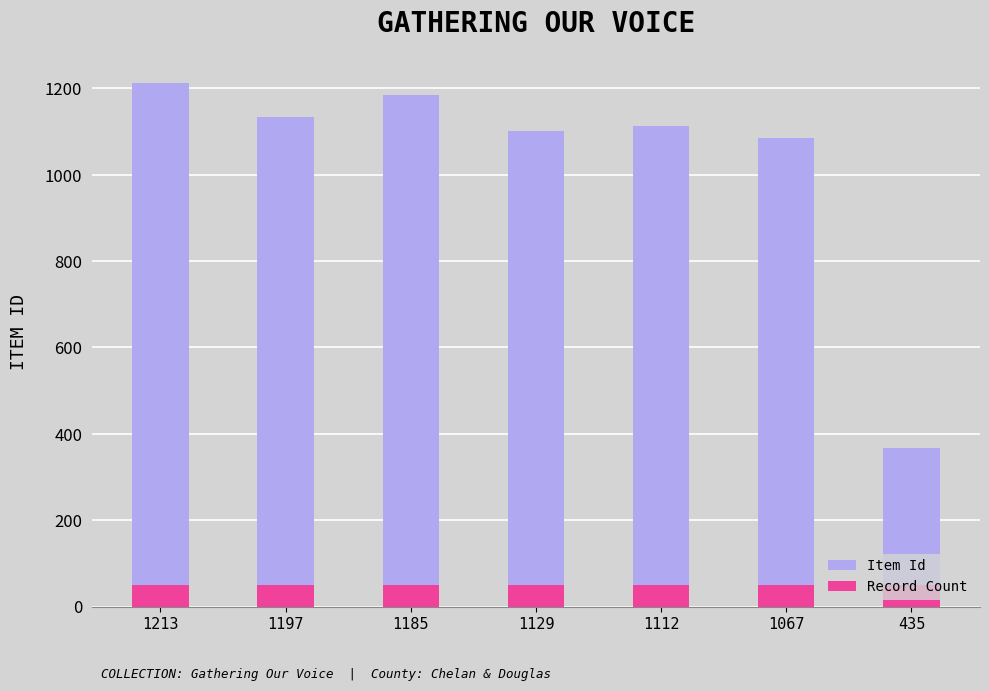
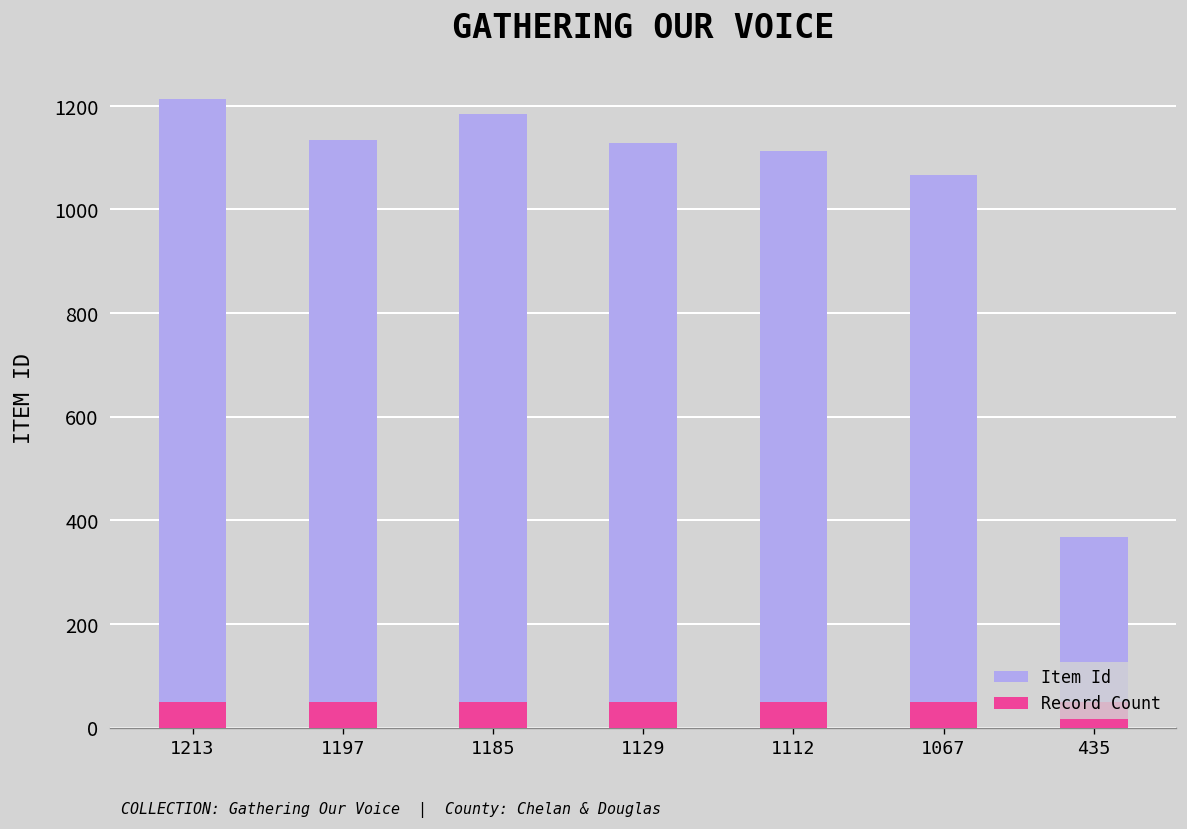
Item Id, 1129: 1100 -> 1130
Item Id, 1067: 1090 -> 1070
